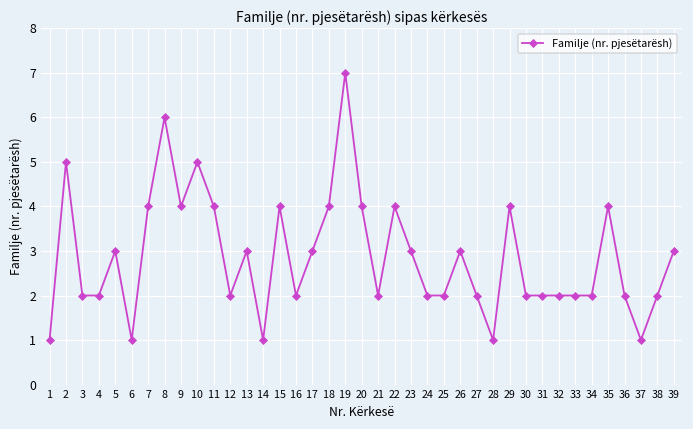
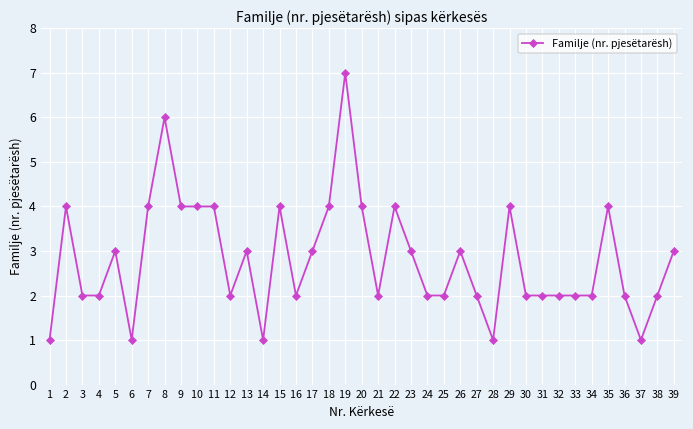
2: 5 -> 4
10: 5 -> 4
